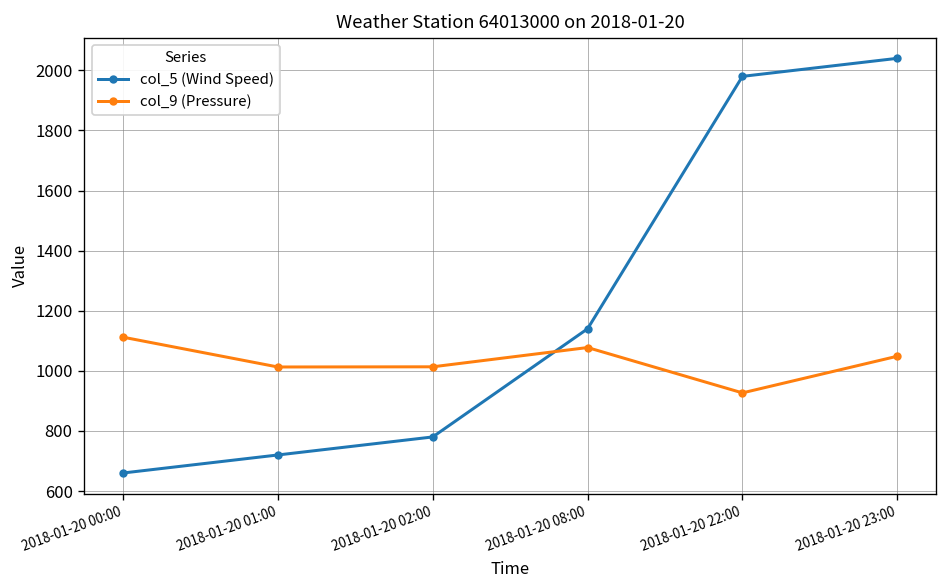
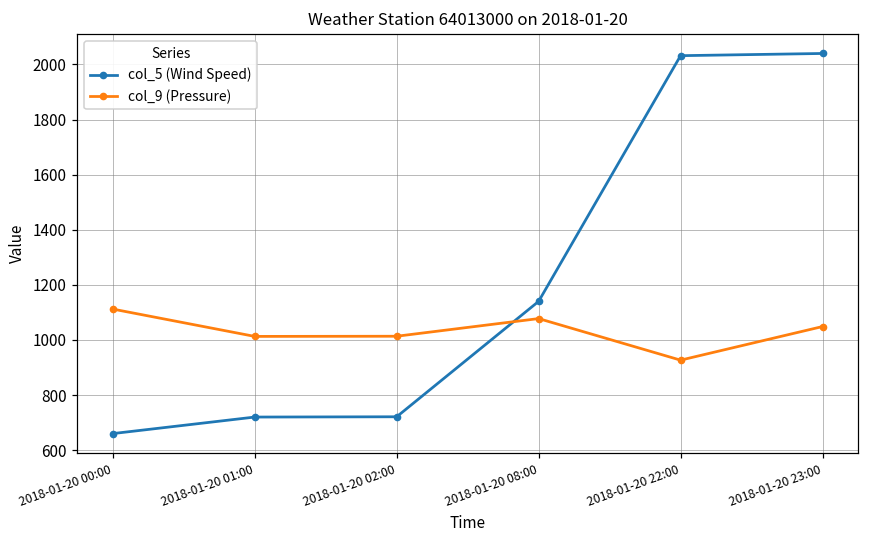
col_5 (Wind Speed), 2018-01-20 02:00: 780 -> 720
col_5 (Wind Speed), 2018-01-20 22:00: 1980 -> 2030
